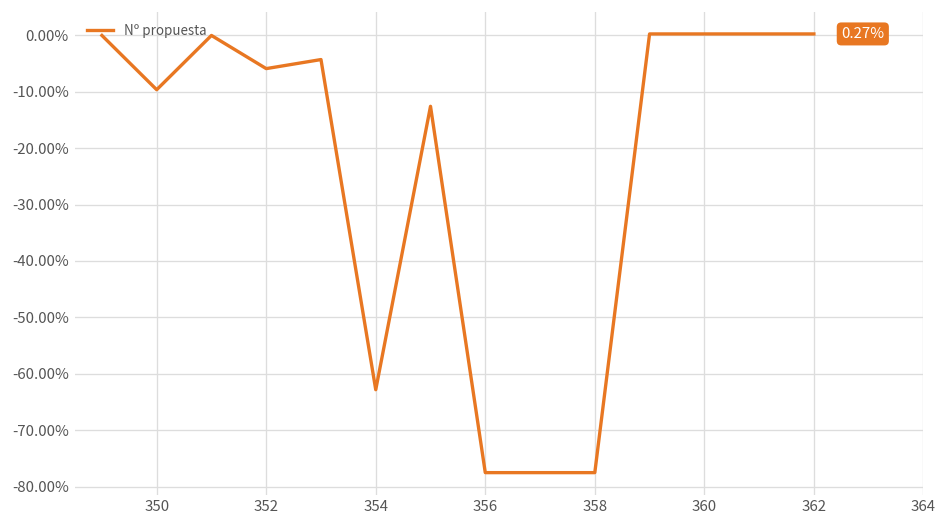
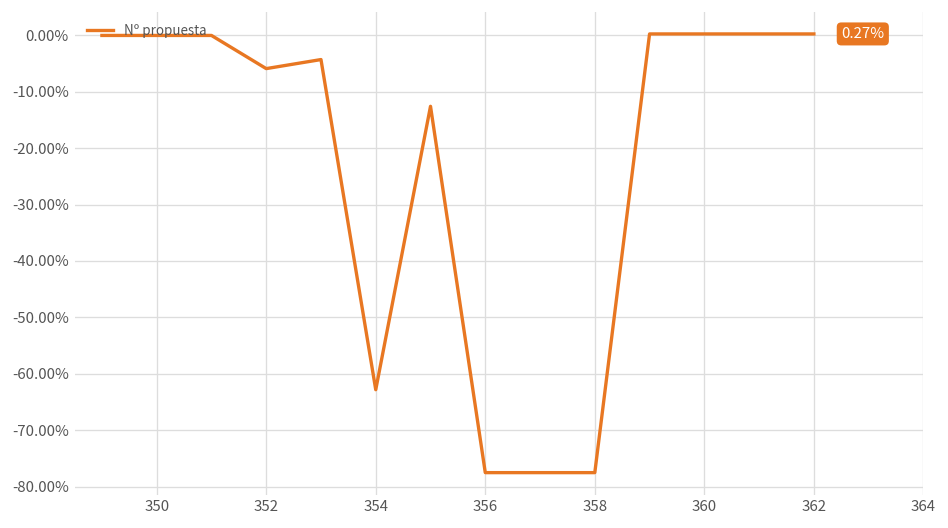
350: -10% -> 0%
